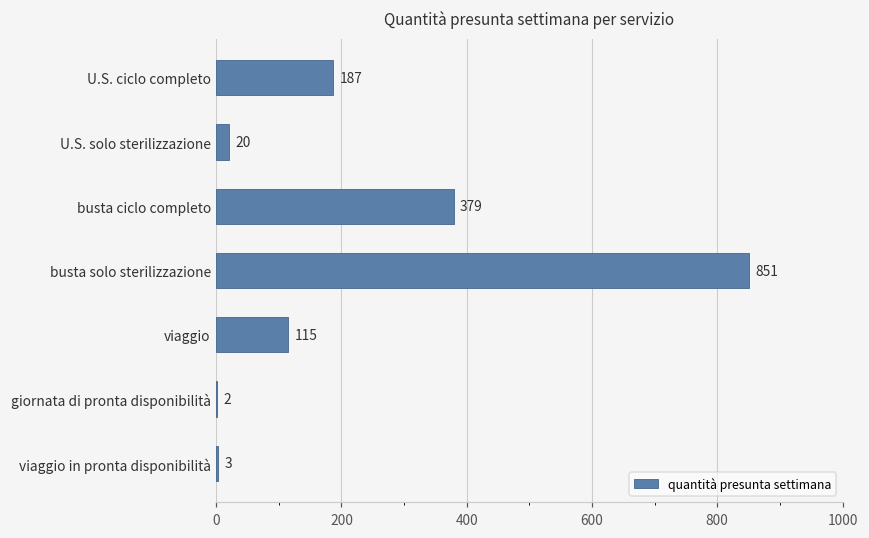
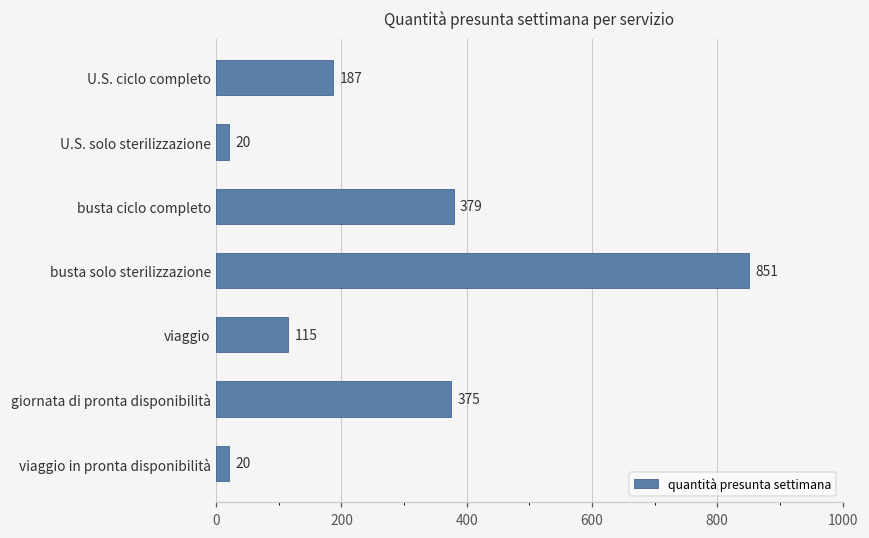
giornata di pronta disponibilità: 2 -> 375
viaggio in pronta disponibilità: 3 -> 20
